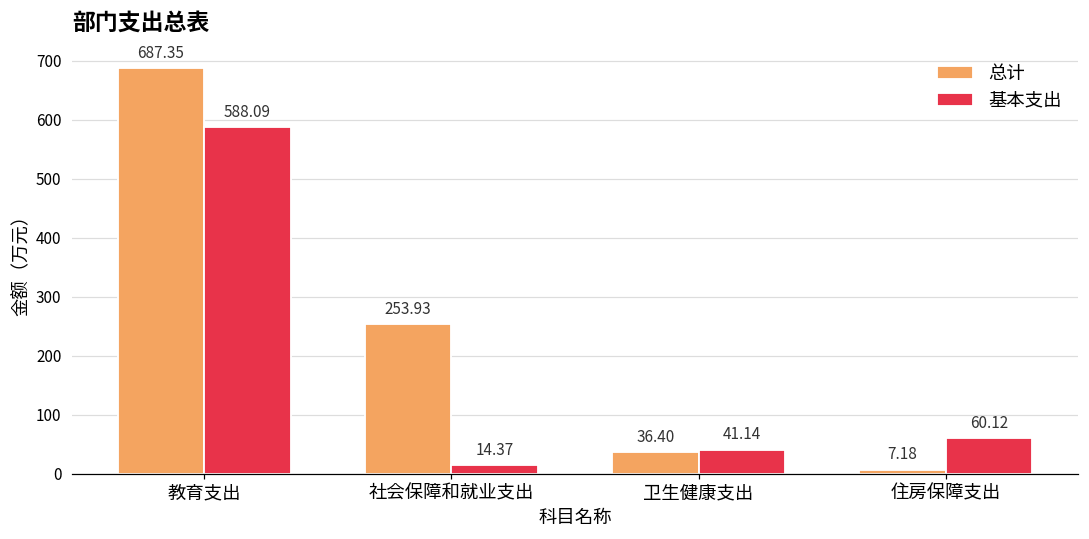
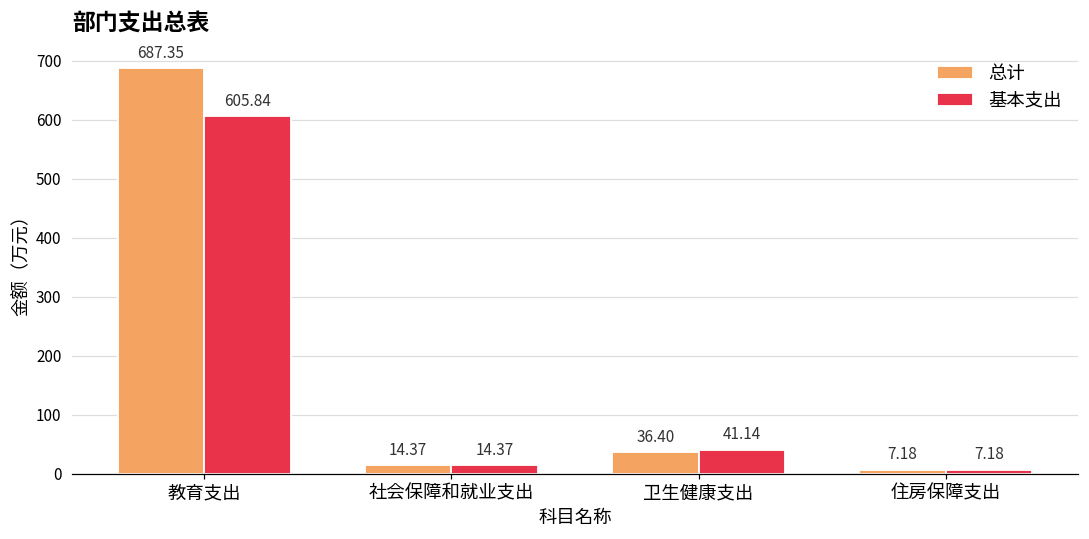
基本支出, 教育支出: 588.09 -> 605.84
总计, 社会保障和就业支出: 253.93 -> 14.37
基本支出, 住房保障支出: 60.12 -> 7.18
